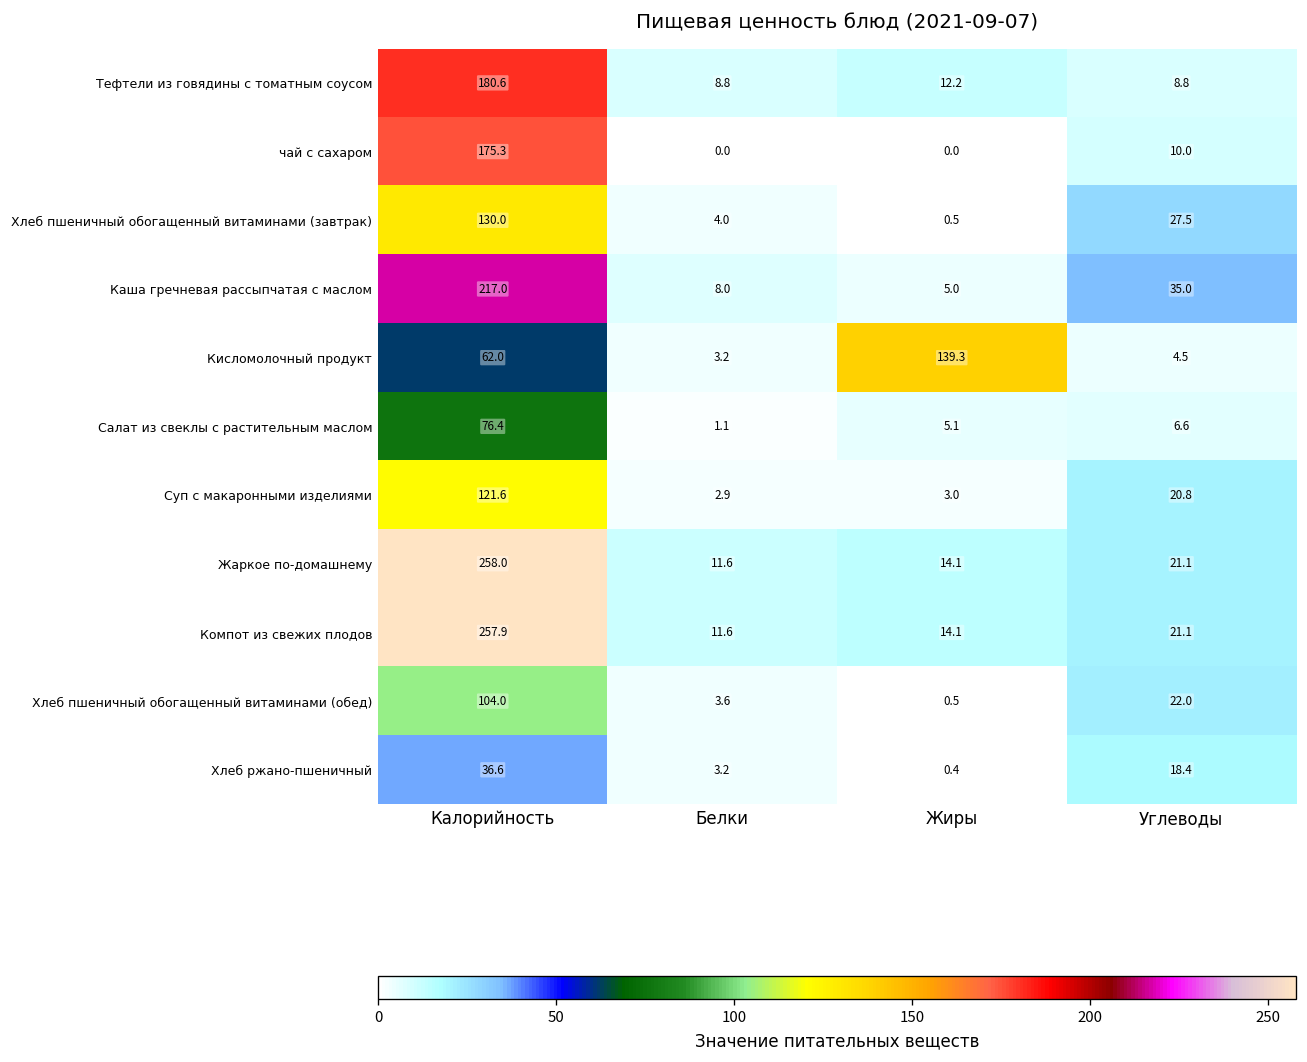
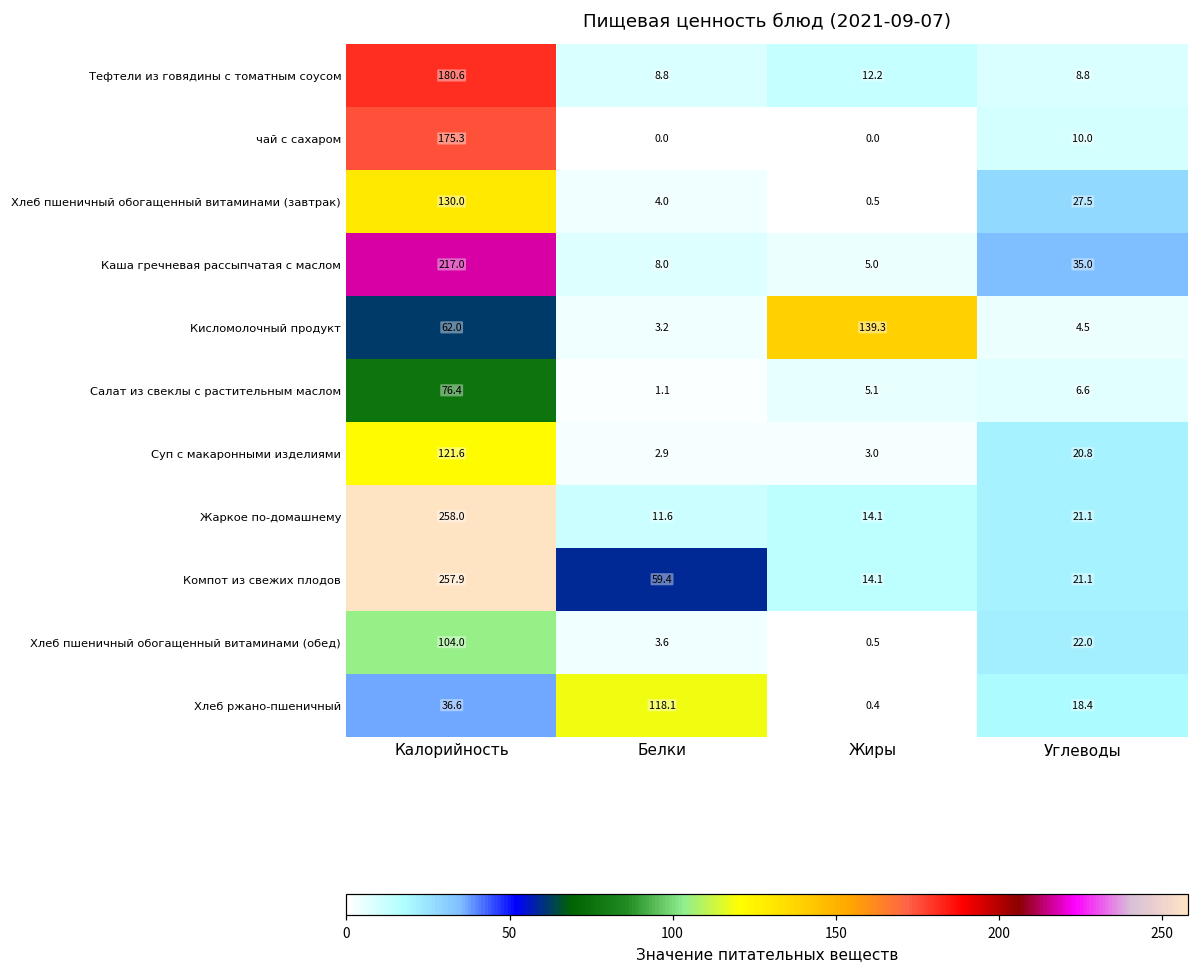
Компот из свежих плодов, Белки: 11.6 -> 59.4
Хлеб ржано-пшеничный, Белки: 3.2 -> 118.1
